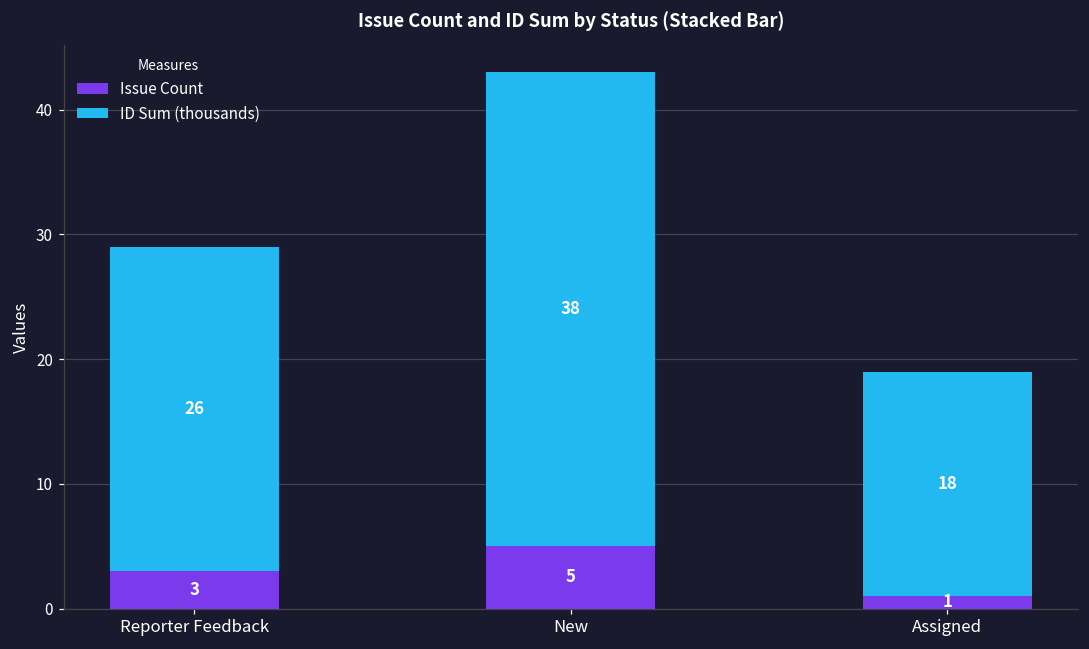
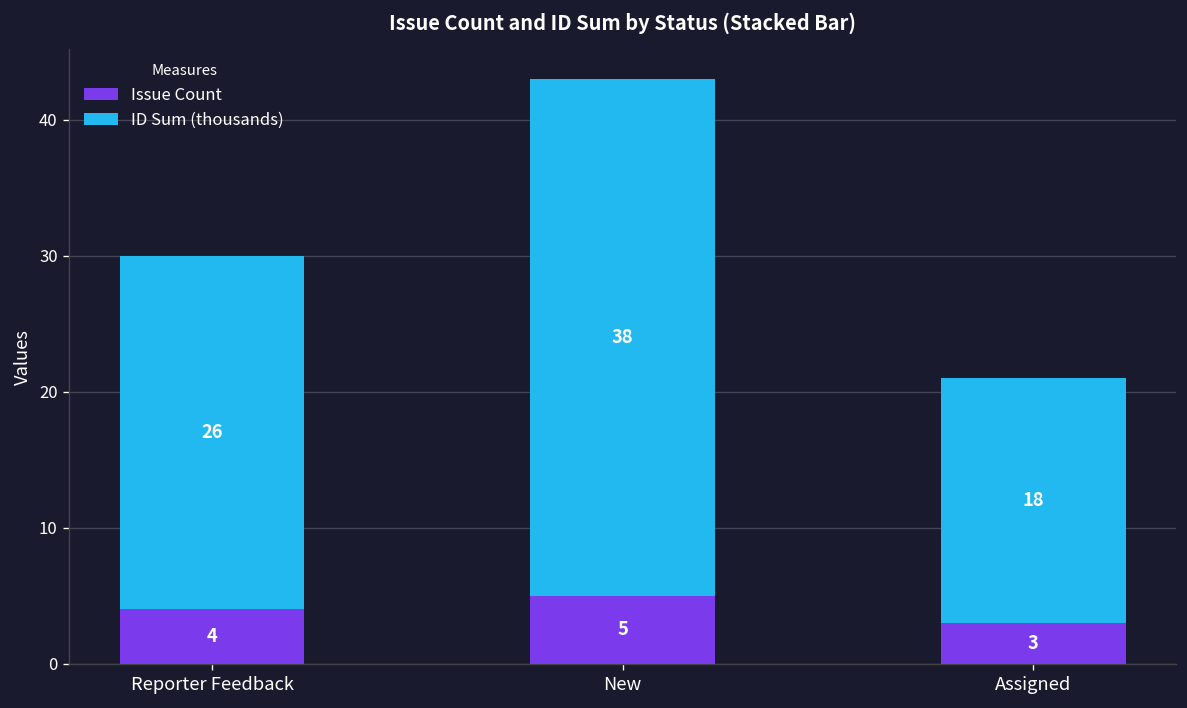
Issue Count, Reporter Feedback: 3 -> 4
Issue Count, Assigned: 1 -> 3
